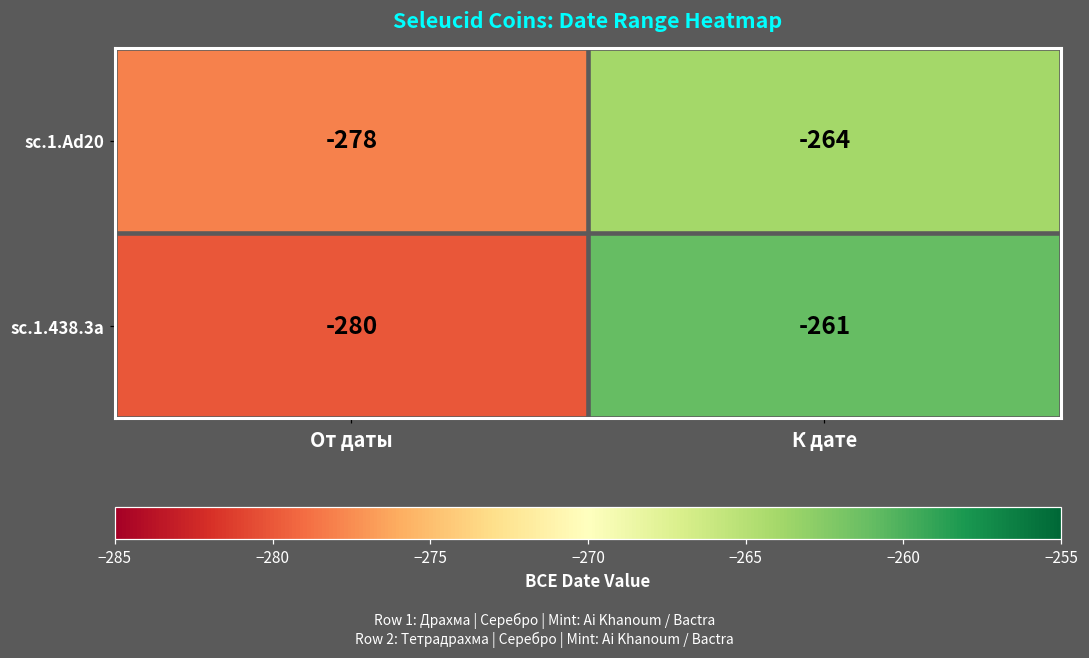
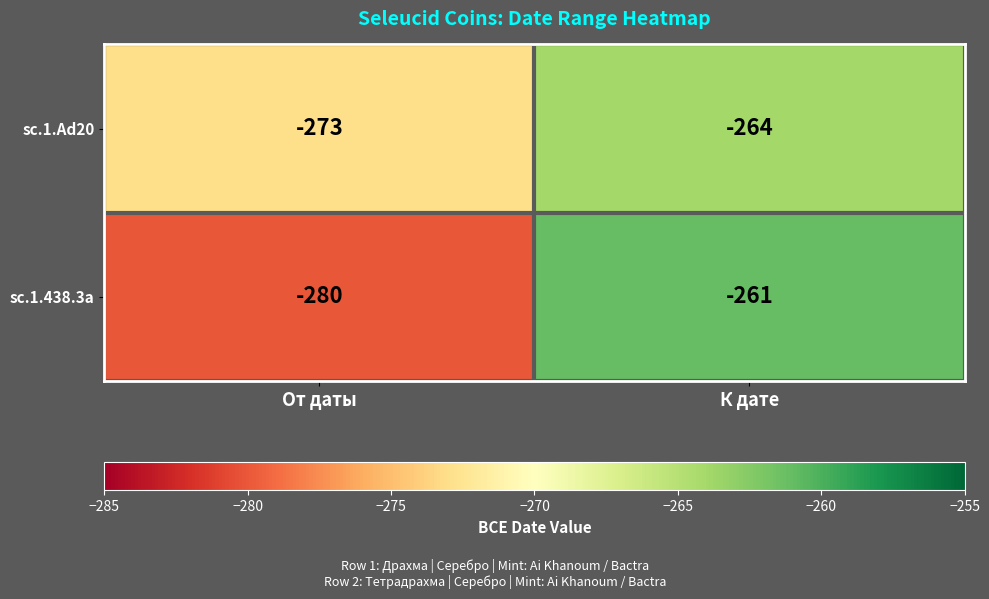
sc.1.Ad20, От даты: -278 -> -273
